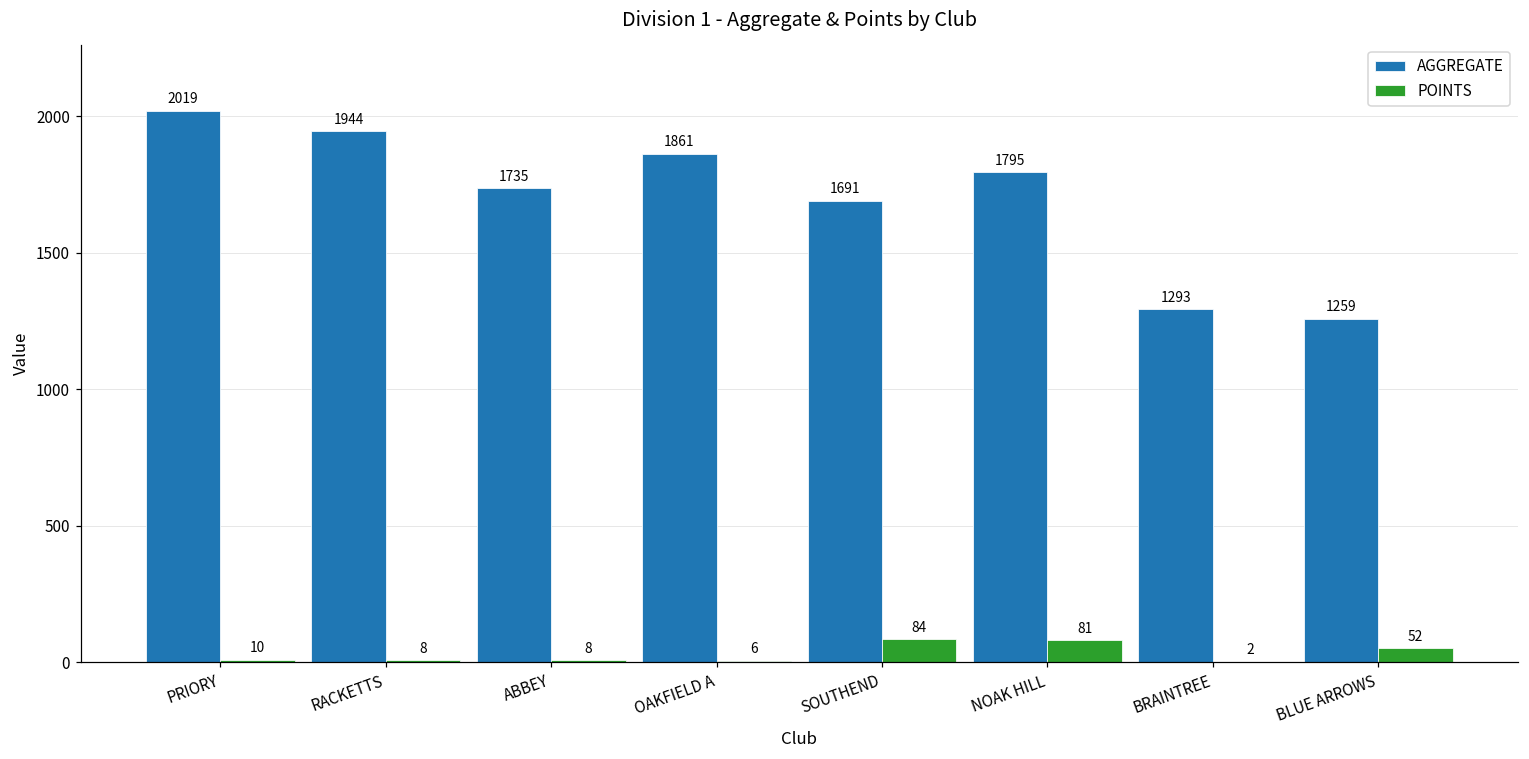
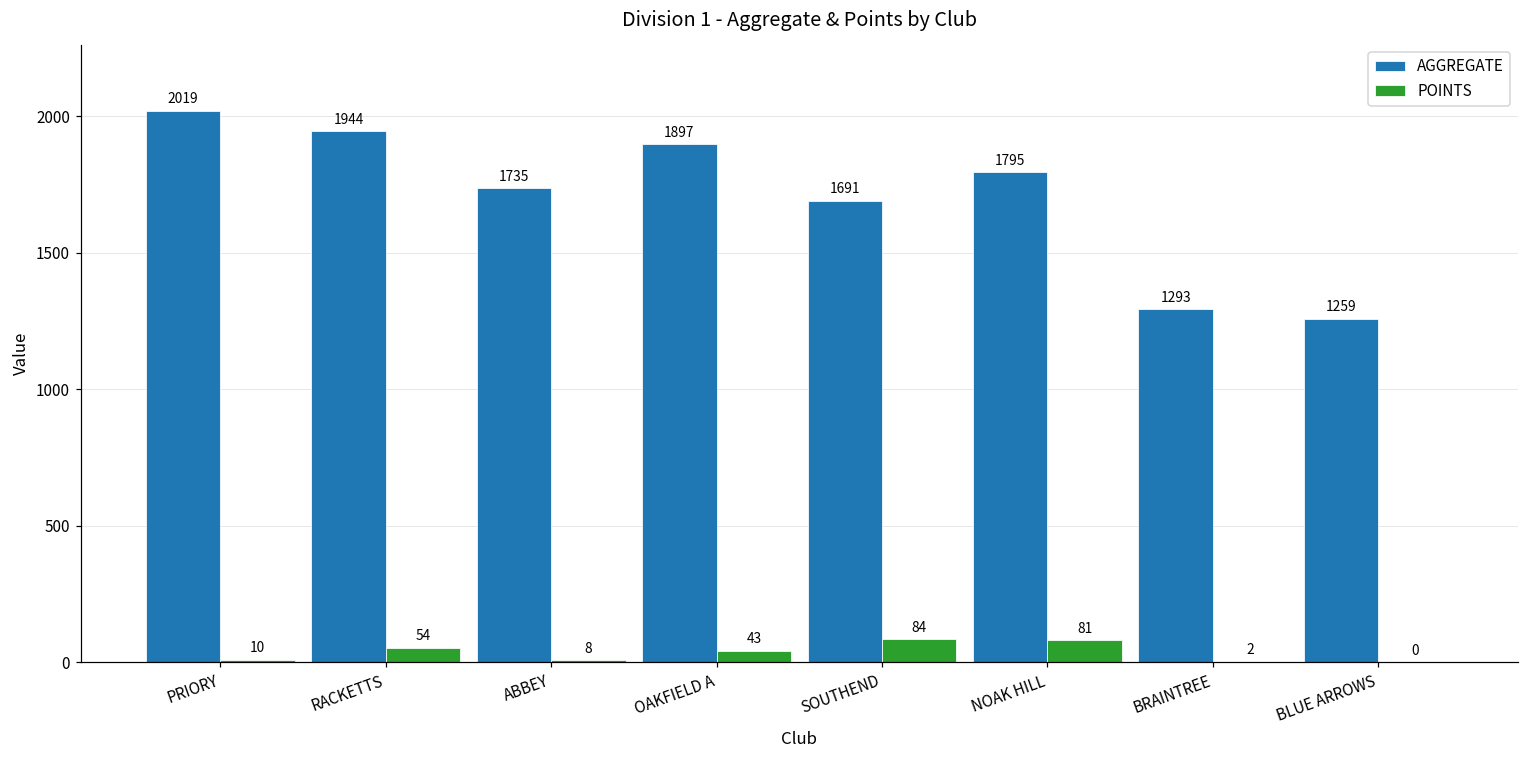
POINTS, RACKETTS: 8 -> 54
AGGREGATE, OAKFIELD A: 1861 -> 1897
POINTS, OAKFIELD A: 6 -> 43
POINTS, BLUE ARROWS: 52 -> 0
